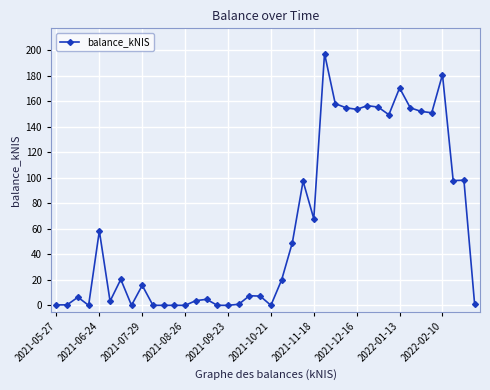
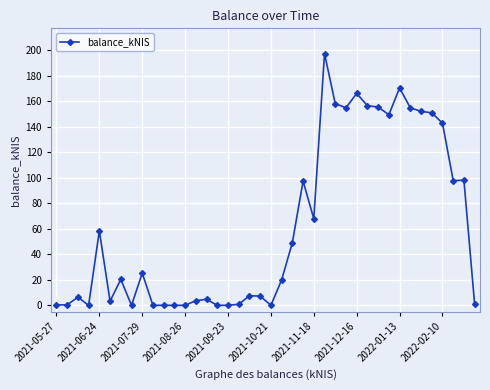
2021-07-29: 16 -> 25
2021-12-16: 154 -> 166
2022-02-10: 181 -> 143
